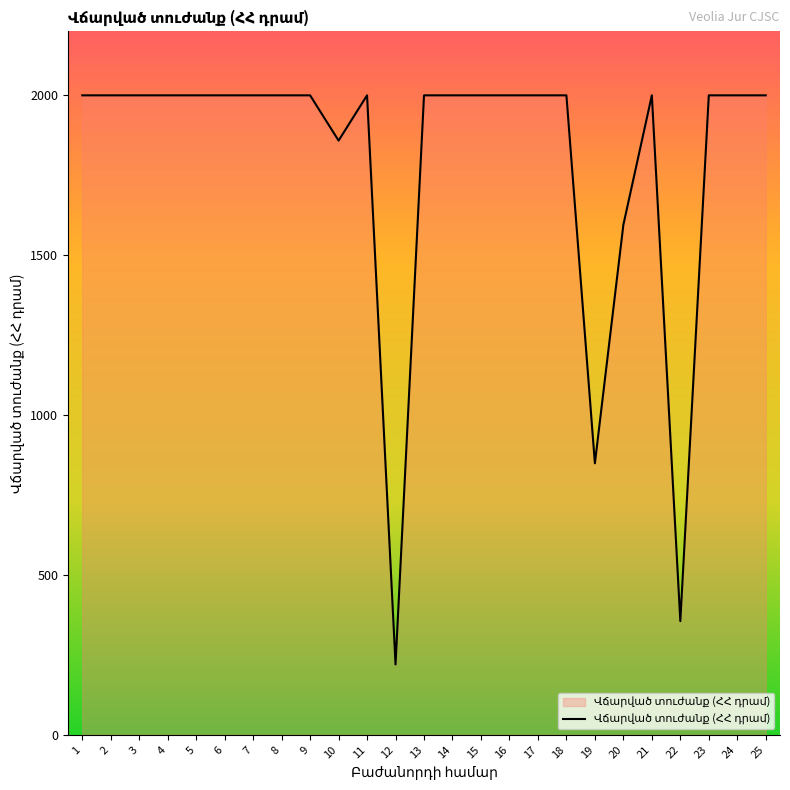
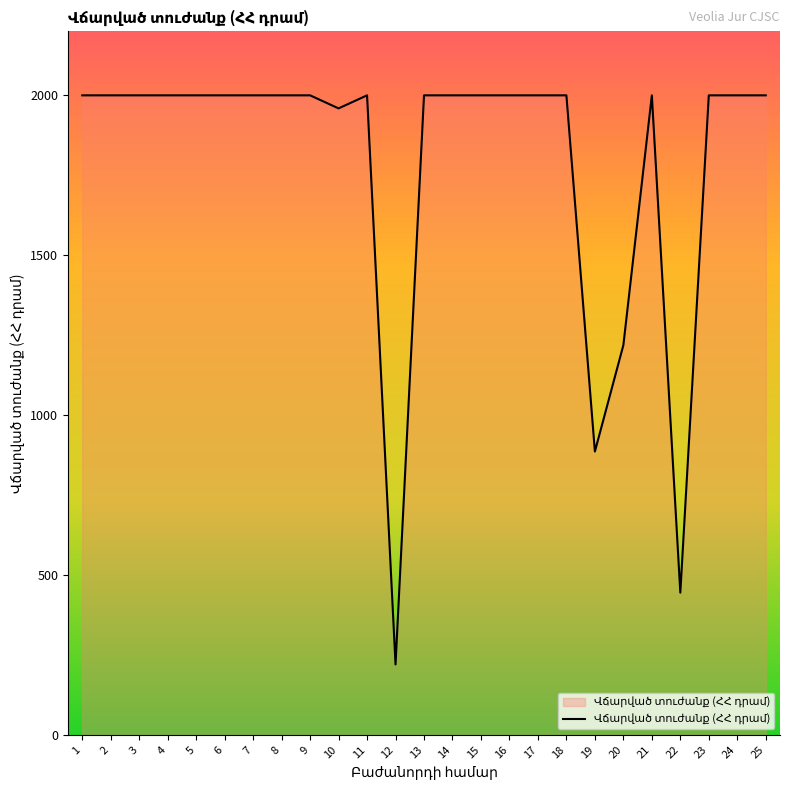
10: 1860 -> 1960
19: 850 -> 890
20: 1600 -> 1220
22: 360 -> 440
